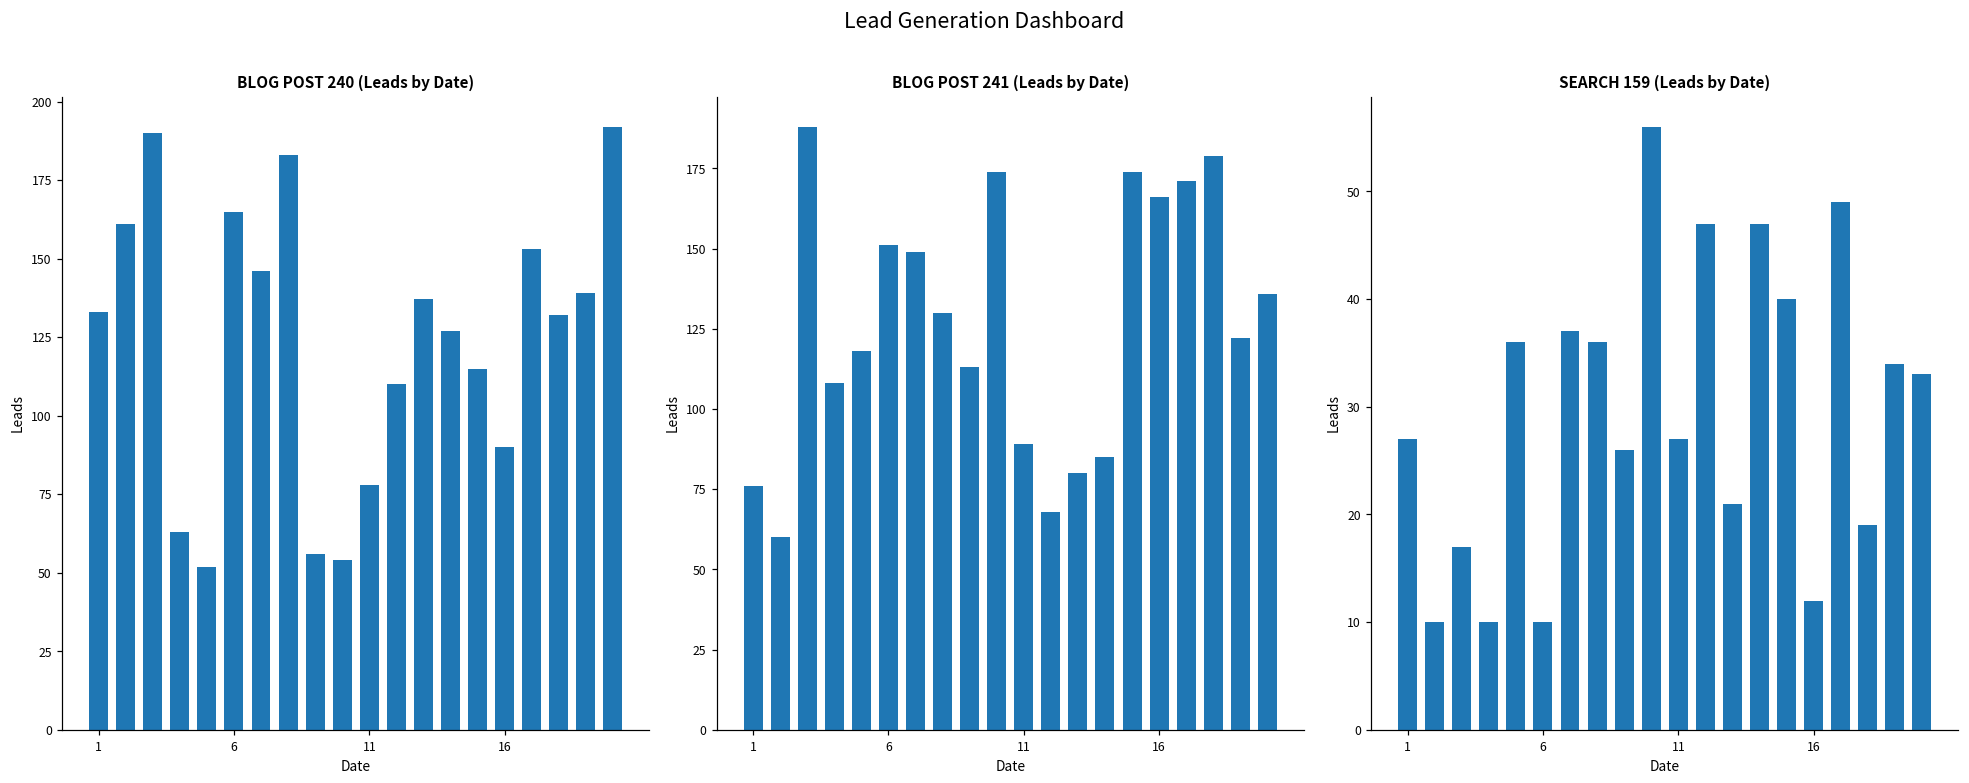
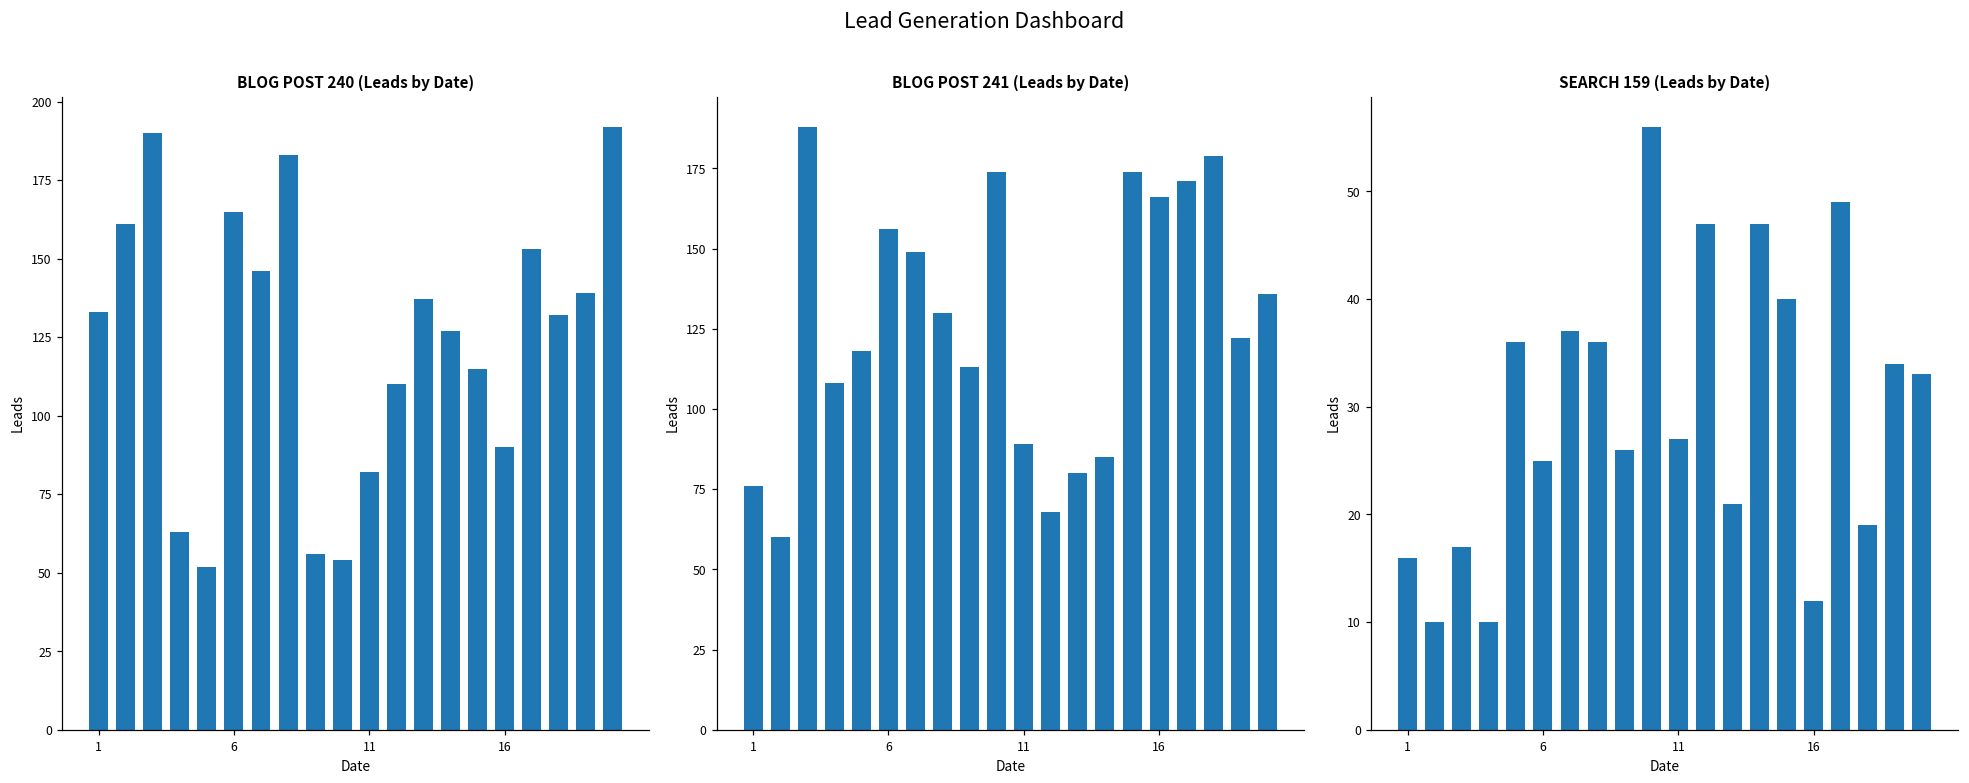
BLOG POST 240 (Leads by Date), 11: 78 -> 82
BLOG POST 241 (Leads by Date), 6: 151 -> 156
SEARCH 159 (Leads by Date), 1: 27 -> 16
SEARCH 159 (Leads by Date), 6: 10 -> 25
